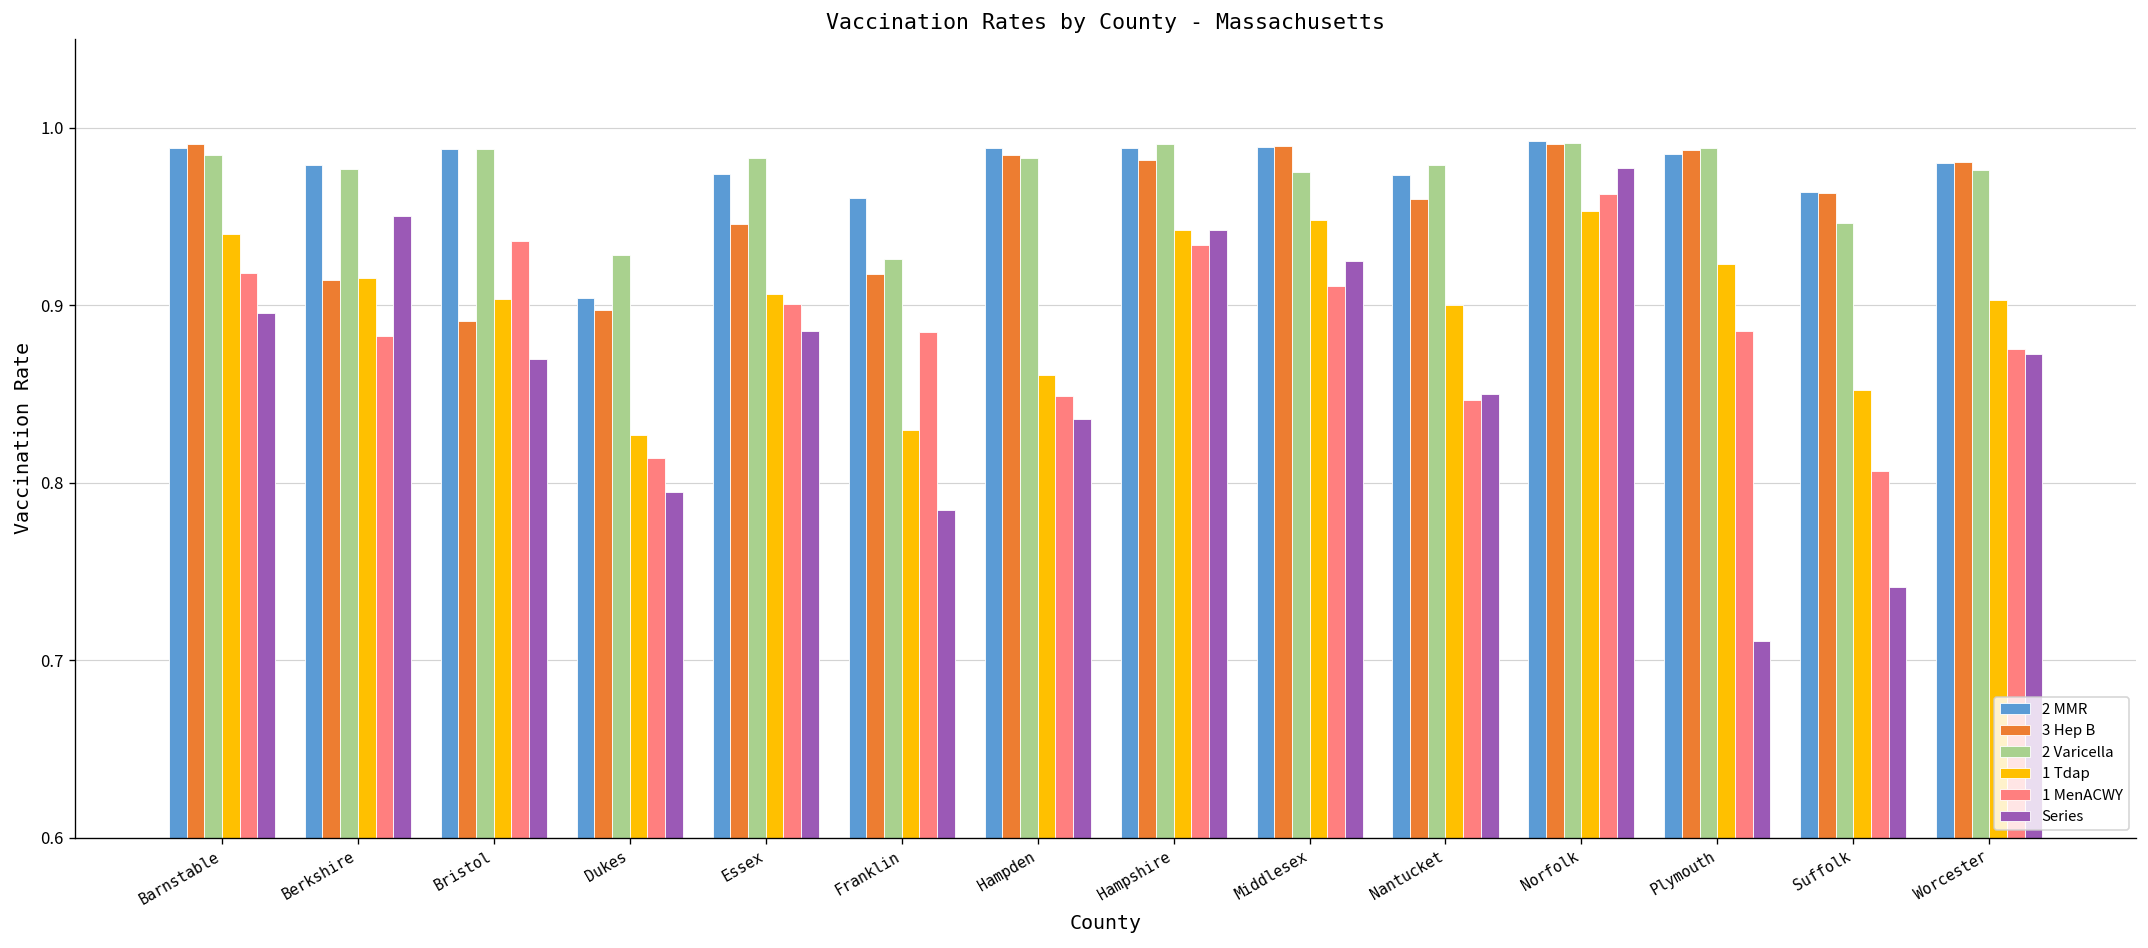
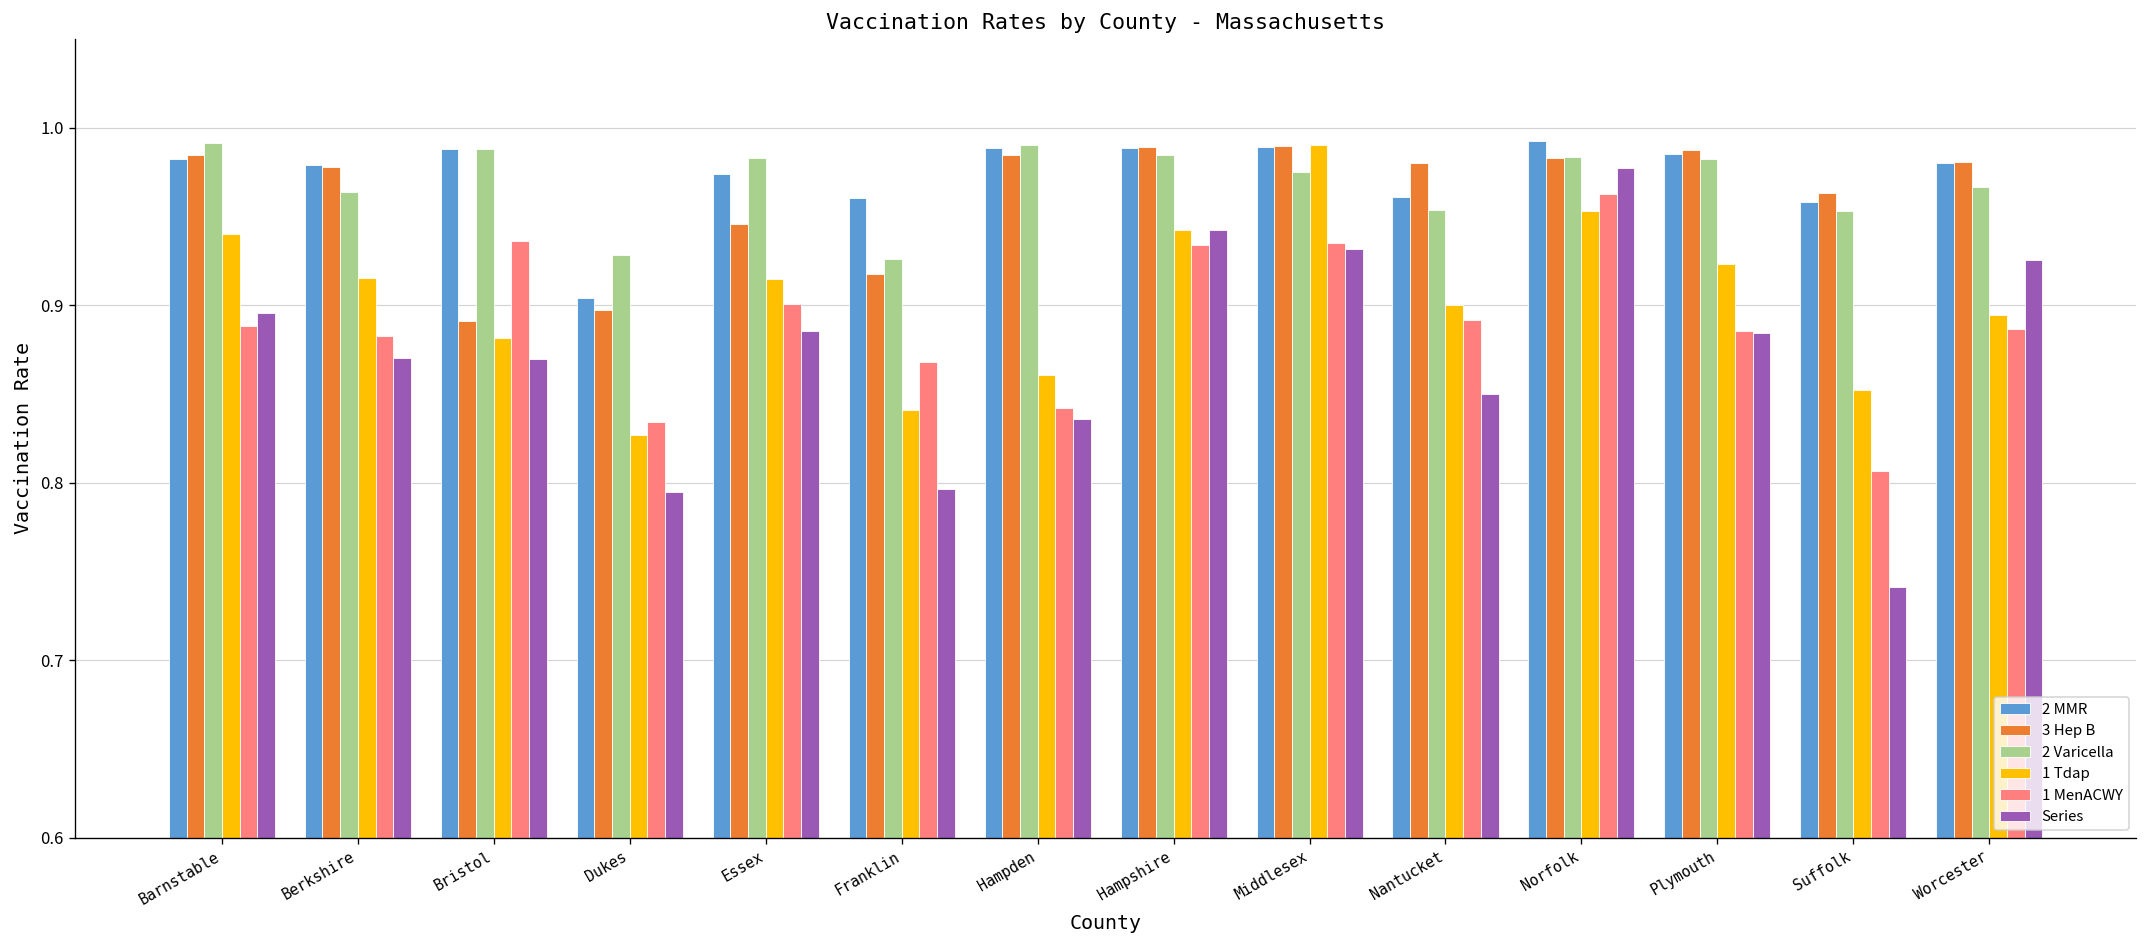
2 MMR, Barnstable: 0.988 -> 0.983
3 Hep B, Barnstable: 0.991 -> 0.985
2 Varicella, Barnstable: 0.985 -> 0.991
1 MenACWY, Barnstable: 0.918 -> 0.888
3 Hep B, Berkshire: 0.914 -> 0.978
2 Varicella, Berkshire: 0.977 -> 0.964
Series, Berkshire: 0.95 -> 0.87
1 Tdap, Bristol: 0.903 -> 0.882
1 MenACWY, Dukes: 0.814 -> 0.834
1 Tdap, Essex: 0.906 -> 0.915
1 Tdap, Franklin: 0.830 -> 0.841
1 MenACWY, Franklin: 0.885 -> 0.868
Series, Franklin: 0.785 -> 0.796
2 Varicella, Hampden: 0.983 -> 0.990
1 MenACWY, Hampden: 0.849 -> 0.842
3 Hep B, Hampshire: 0.982 -> 0.989
2 Varicella, Hampshire: 0.990 -> 0.985
1 Tdap, Middlesex: 0.948 -> 0.990
1 MenACWY, Middlesex: 0.911 -> 0.935
Series, Middlesex: 0.925 -> 0.932
2 MMR, Nantucket: 0.973 -> 0.961
3 Hep B, Nantucket: 0.96 -> 0.98
2 Varicella, Nantucket: 0.979 -> 0.953
1 MenACWY, Nantucket: 0.847 -> 0.891
3 Hep B, Norfolk: 0.991 -> 0.983
2 Varicella, Norfolk: 0.991 -> 0.983
2 Varicella, Plymouth: 0.989 -> 0.982
Series, Plymouth: 0.711 -> 0.884
2 MMR, Suffolk: 0.964 -> 0.958
2 Varicella, Suffolk: 0.947 -> 0.953
2 Varicella, Worcester: 0.976 -> 0.967
1 Tdap, Worcester: 0.903 -> 0.894
1 MenACWY, Worcester: 0.875 -> 0.887
Series, Worcester: 0.872 -> 0.925
